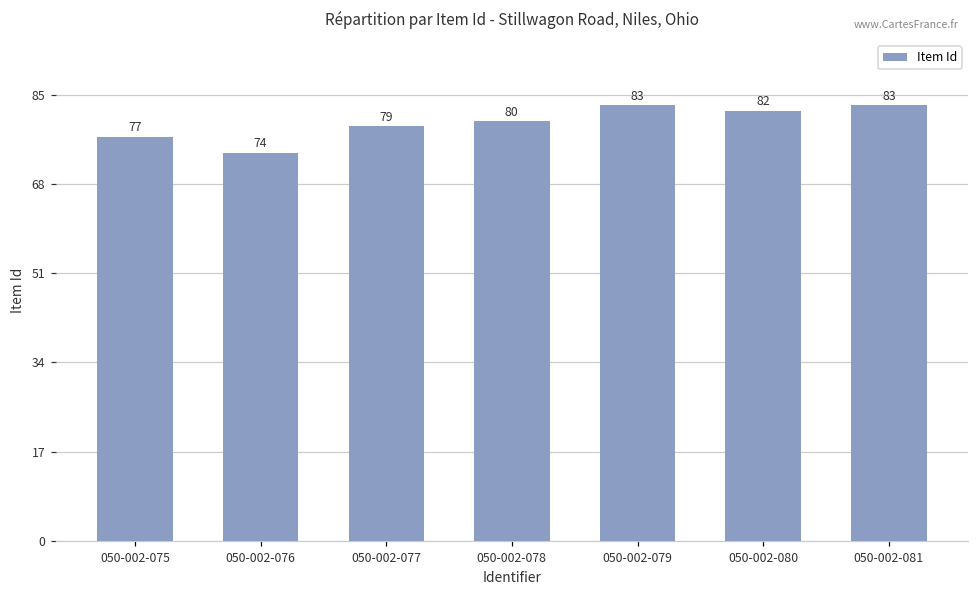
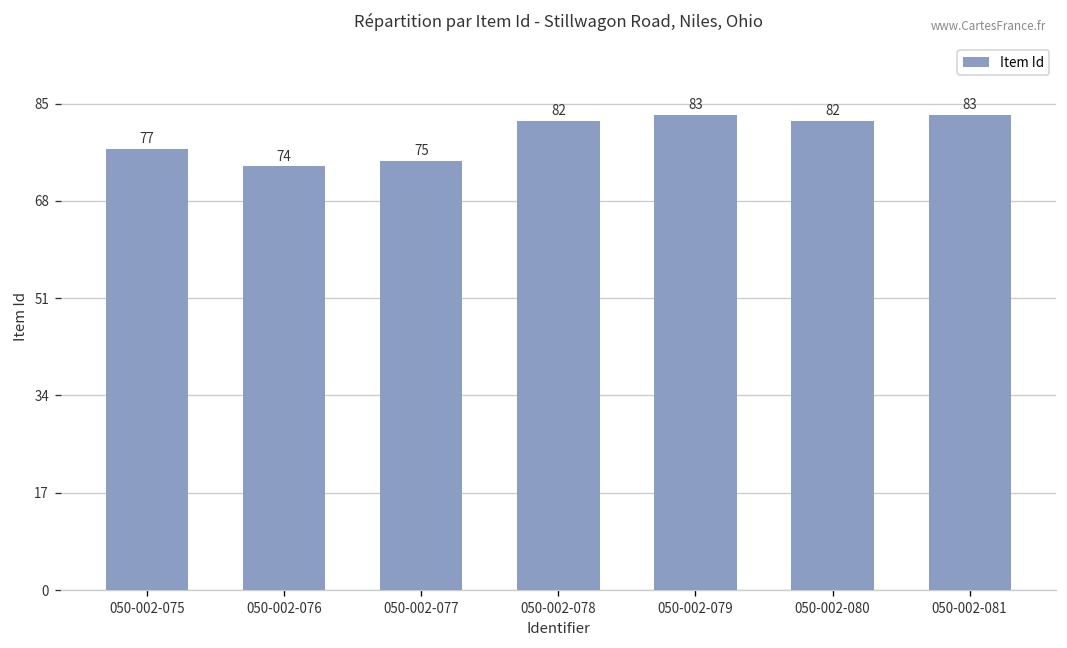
050-002-077: 79 -> 75
050-002-078: 80 -> 82
